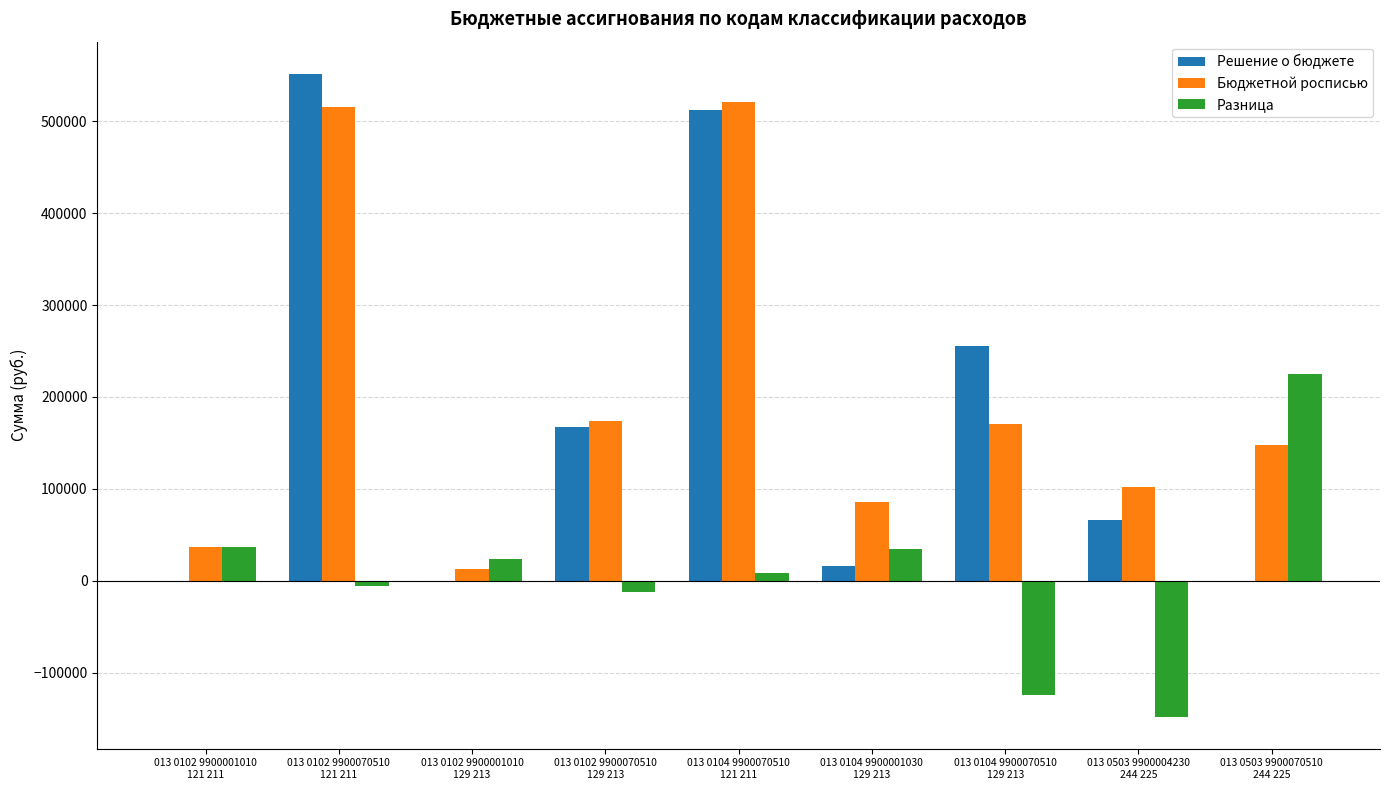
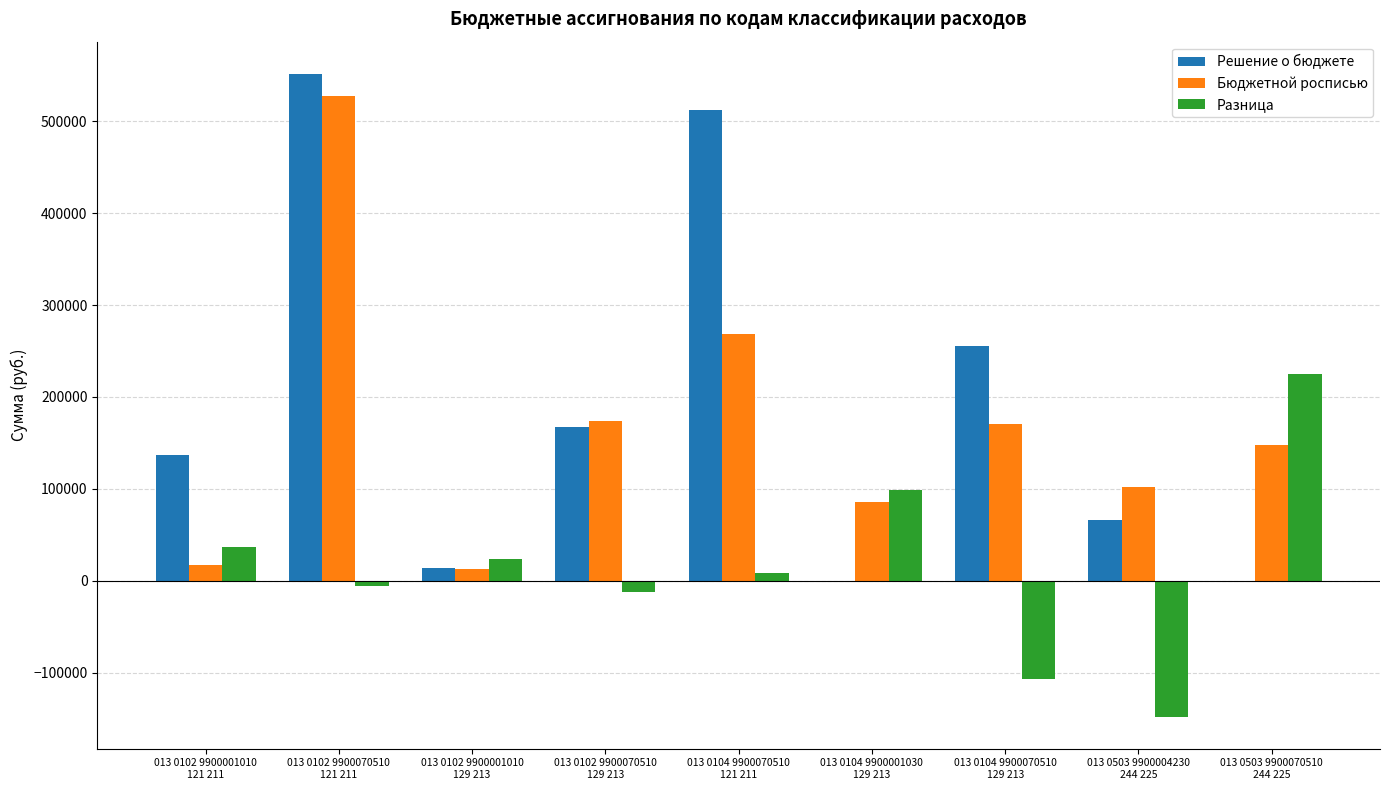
Решение о бюджете, 013 0102 9900001010 121 211: 0 -> 140000
Бюджетной росписью, 013 0102 9900001010 121 211: 40000 -> 20000
Бюджетной росписью, 013 0102 9900070510 121 211: 520000 -> 530000
Решение о бюджете, 013 0102 9900001010 129 213: 0 -> 10000
Бюджетной росписью, 013 0104 9900070510 121 211: 520000 -> 270000
Решение о бюджете, 013 0104 9900001030 129 213: 20000 -> 0
Разница, 013 0104 9900001030 129 213: 30000 -> 100000
Разница, 013 0104 9900070510 129 213: -120000 -> -110000
